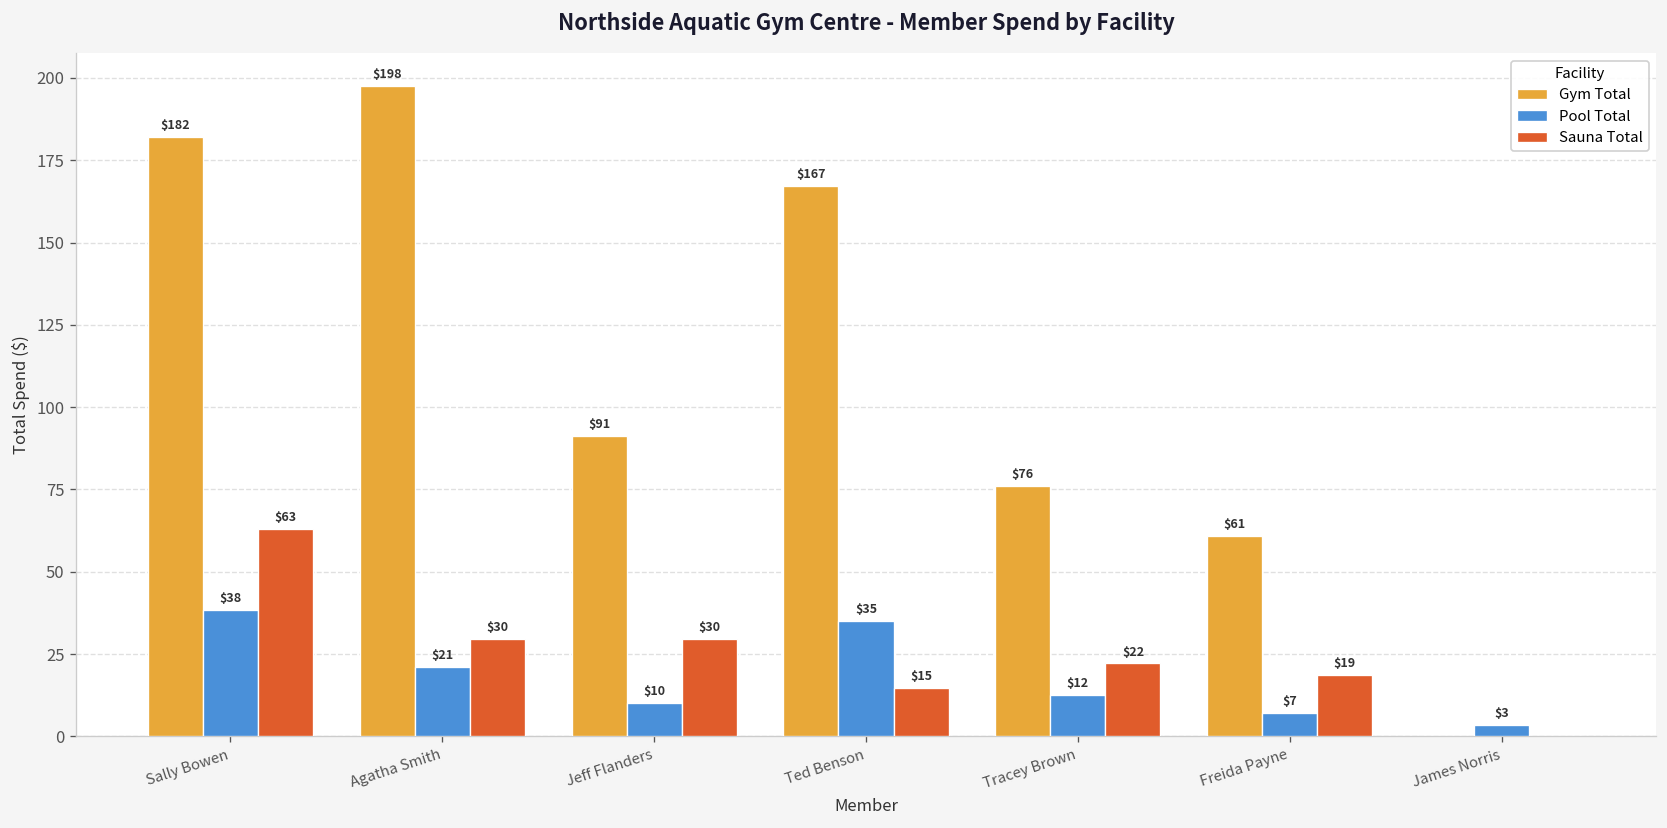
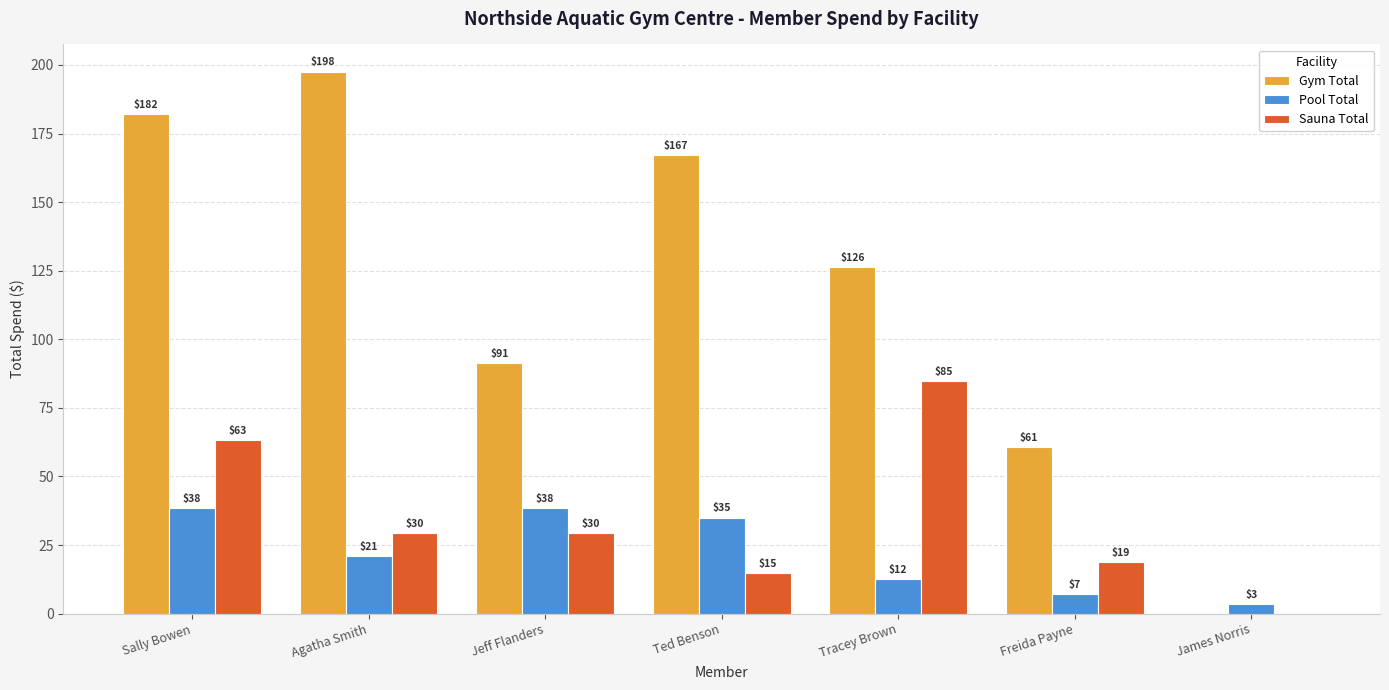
Pool Total, Jeff Flanders: $10 -> $38
Gym Total, Tracey Brown: $76 -> $126
Sauna Total, Tracey Brown: $22 -> $85
